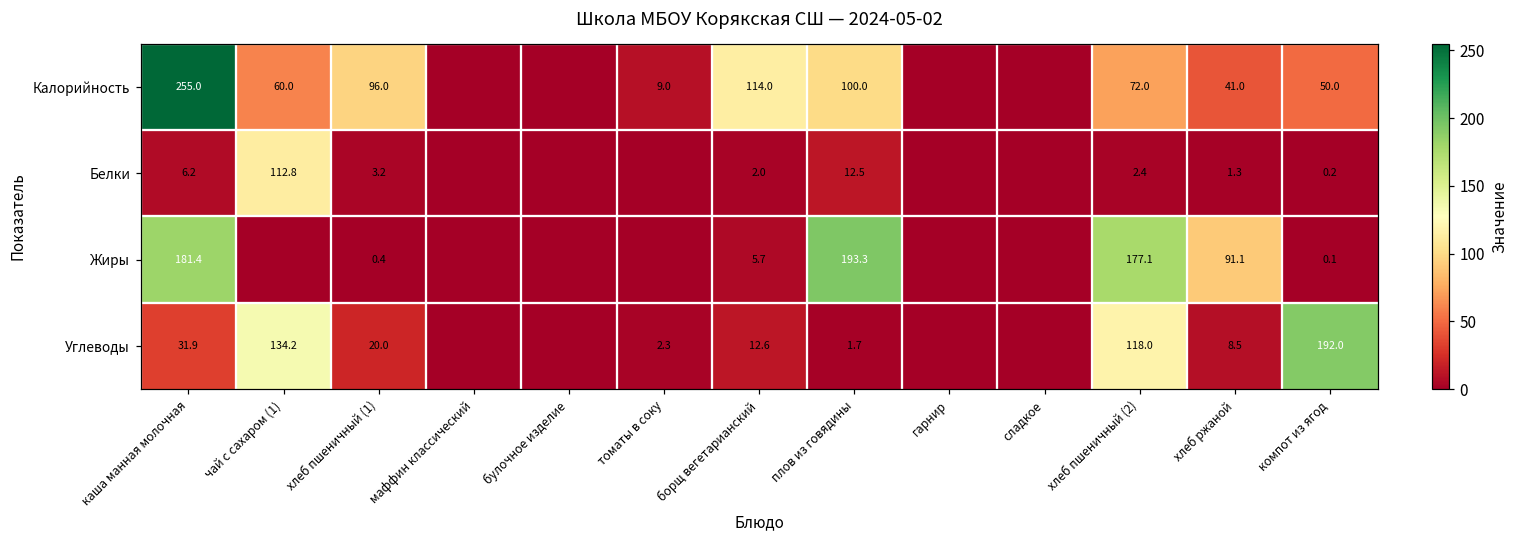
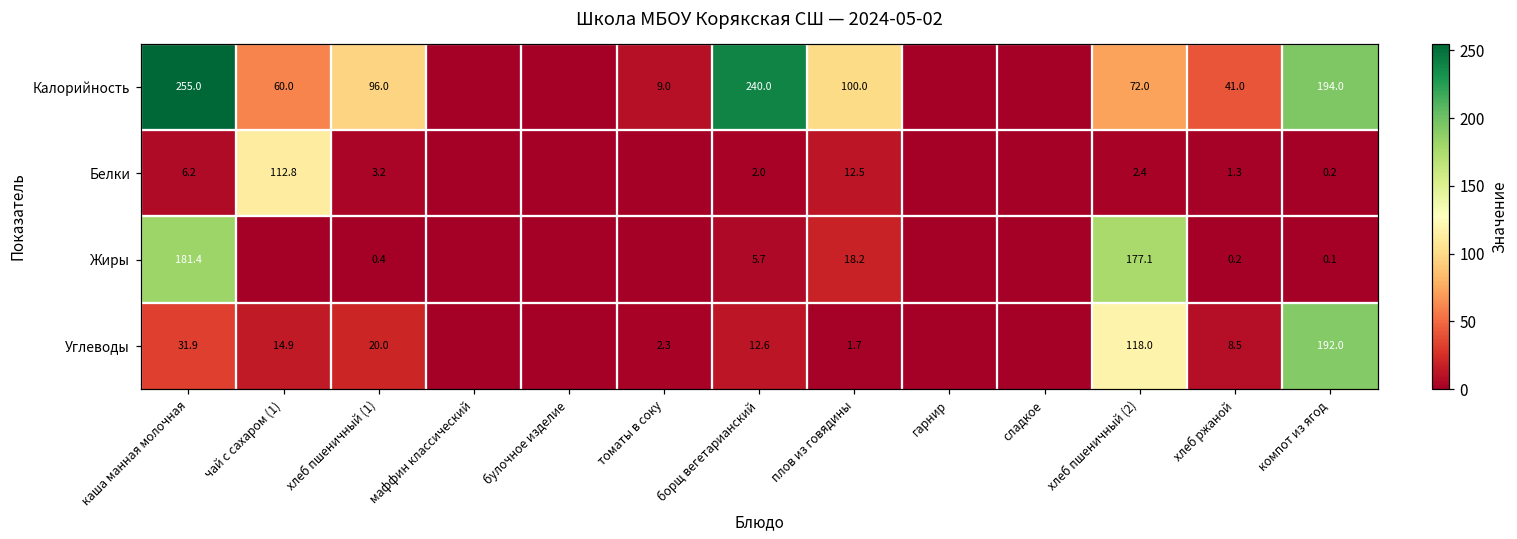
Калорийность, борщ вегетарианский: 114.0 -> 240.0
Калорийность, компот из ягод: 50.0 -> 194.0
Жиры, плов из говядины: 193.3 -> 18.2
Жиры, хлеб ржаной: 91.1 -> 0.2
Углеводы, чай с сахаром (1): 134.2 -> 14.9
